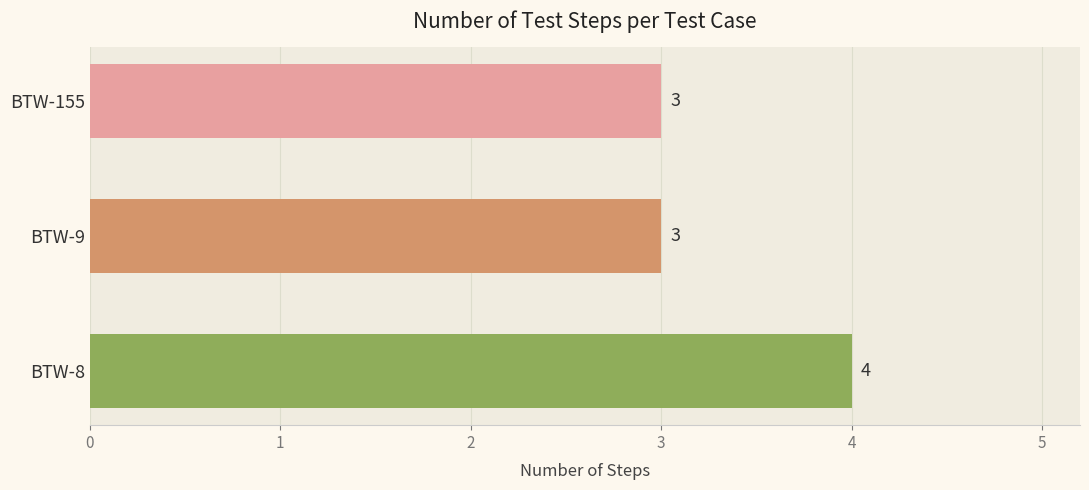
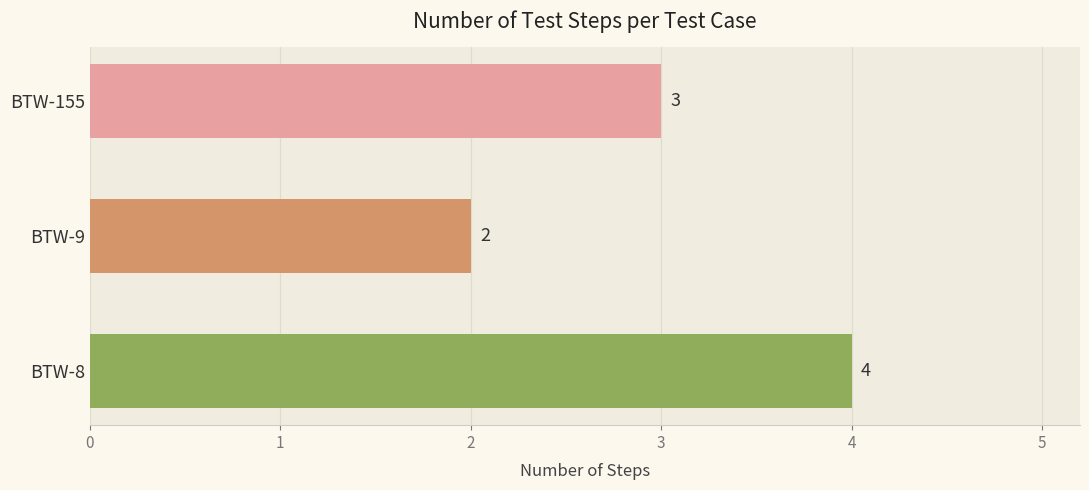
BTW-9: 3 -> 2
